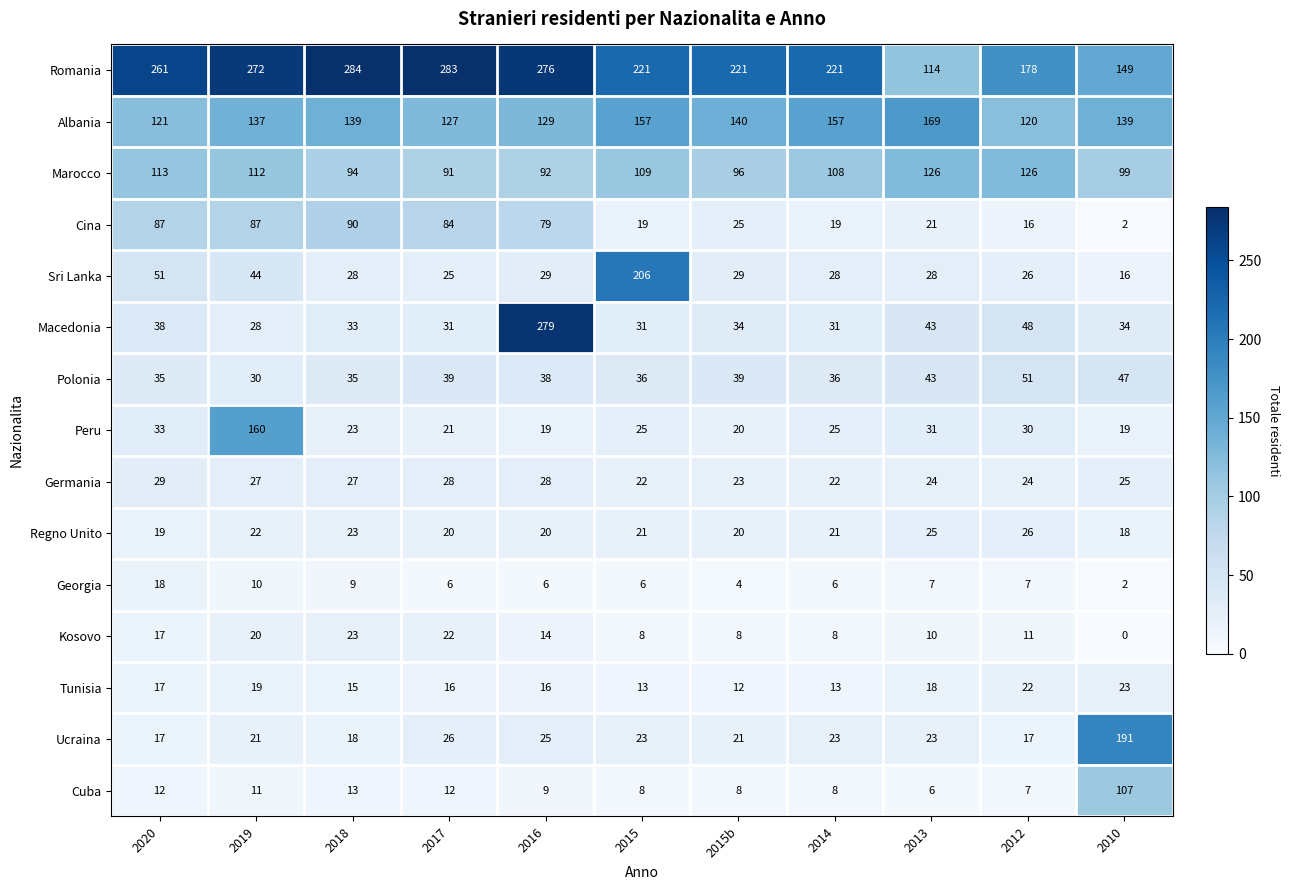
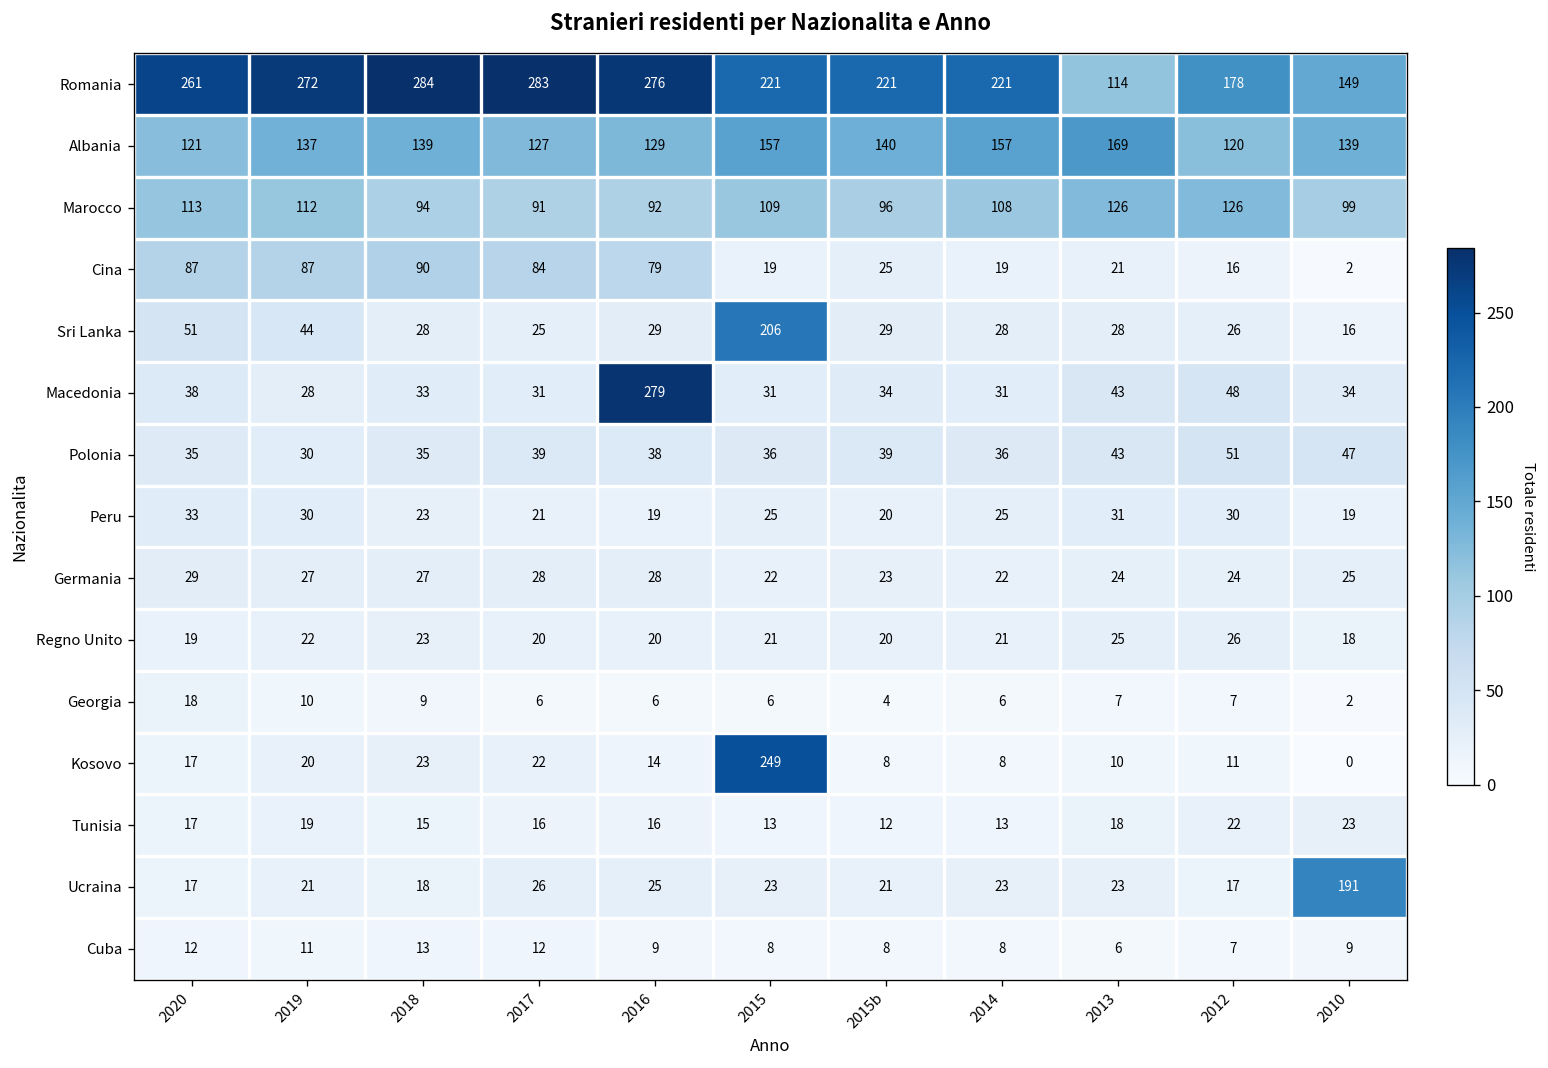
Peru, 2019: 160 -> 30
Kosovo, 2015: 8 -> 249
Cuba, 2010: 107 -> 9
